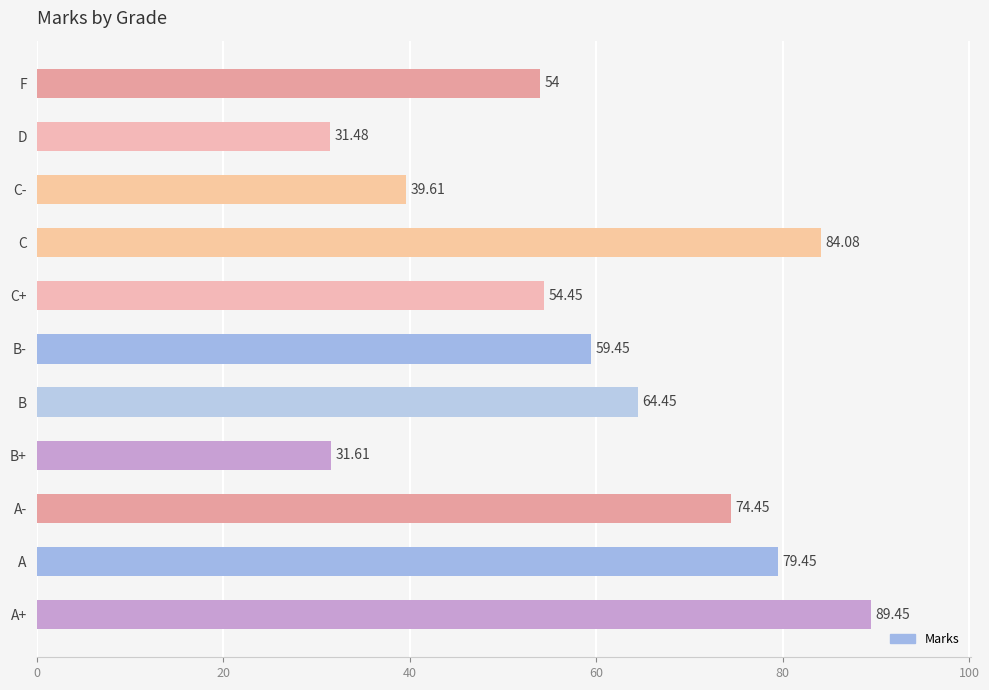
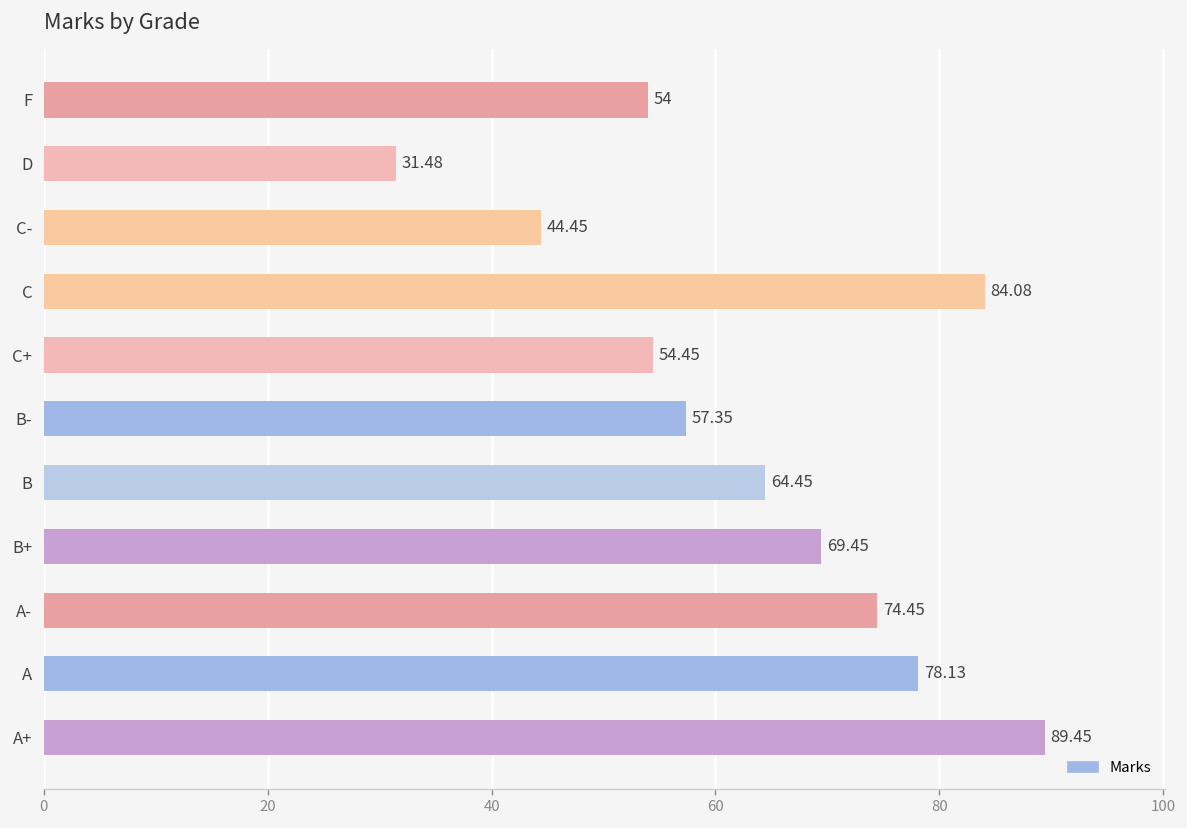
C-: 39.61 -> 44.45
B-: 59.45 -> 57.35
B+: 31.61 -> 69.45
A: 79.45 -> 78.13
